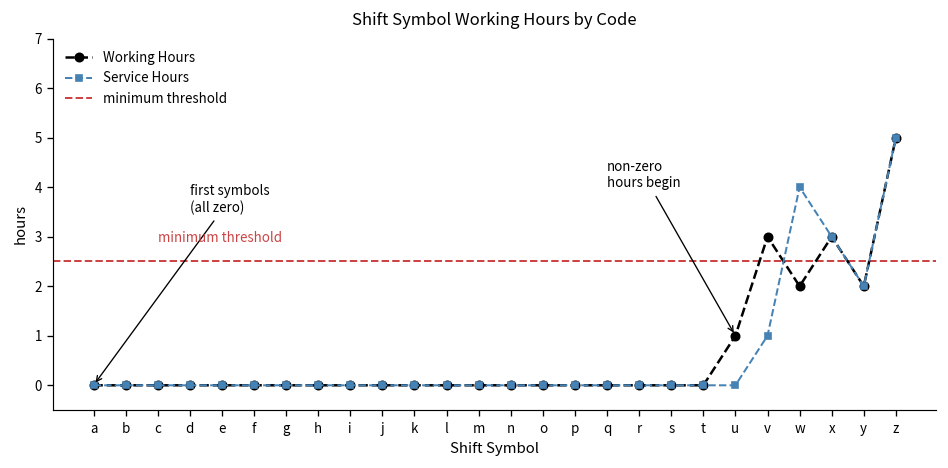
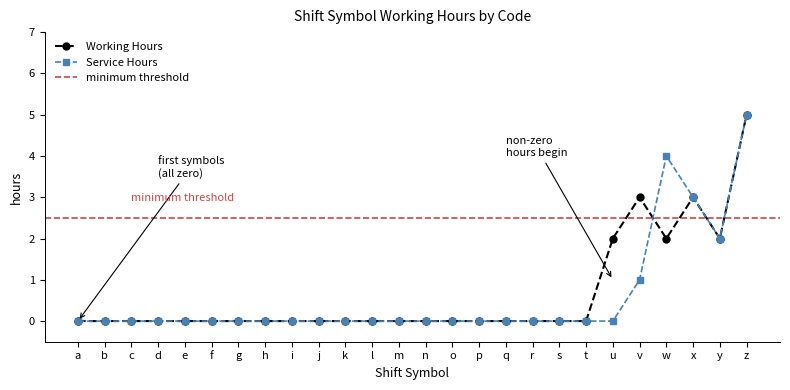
Working Hours, u: 1 -> 2
